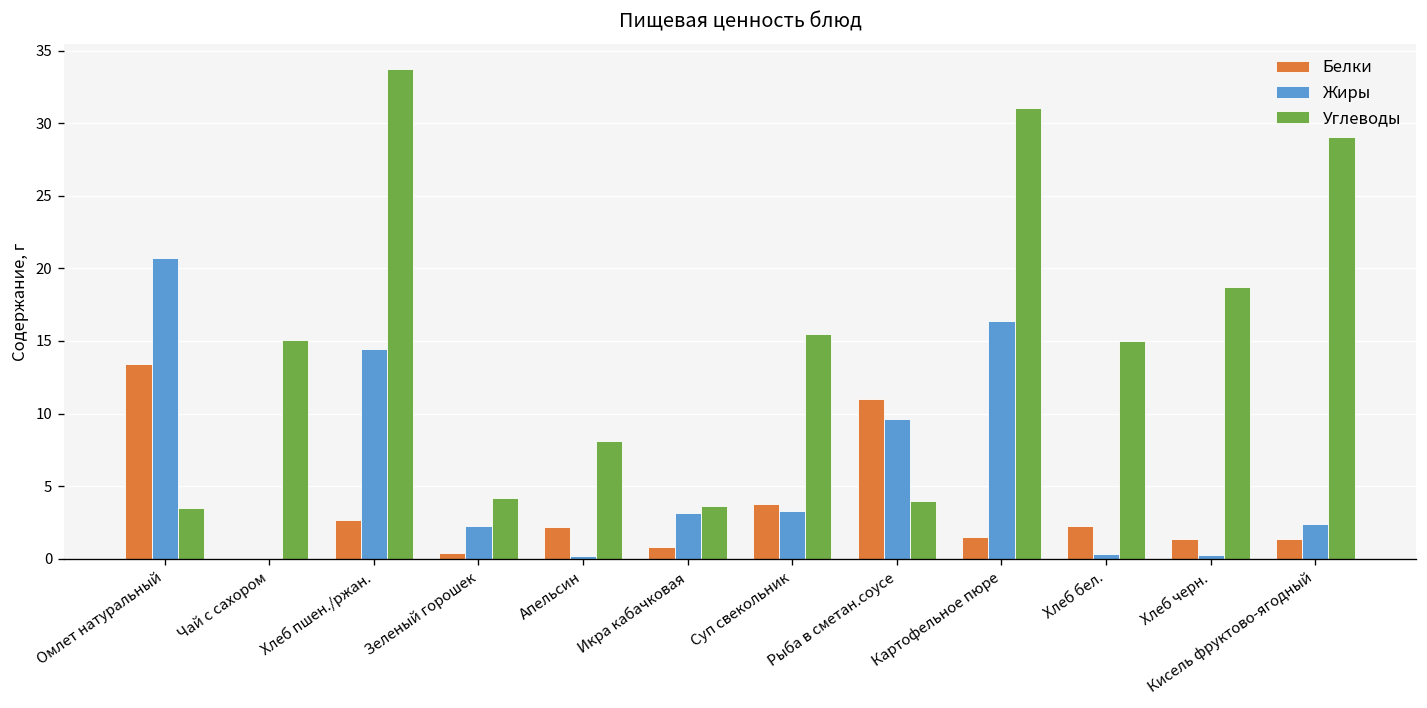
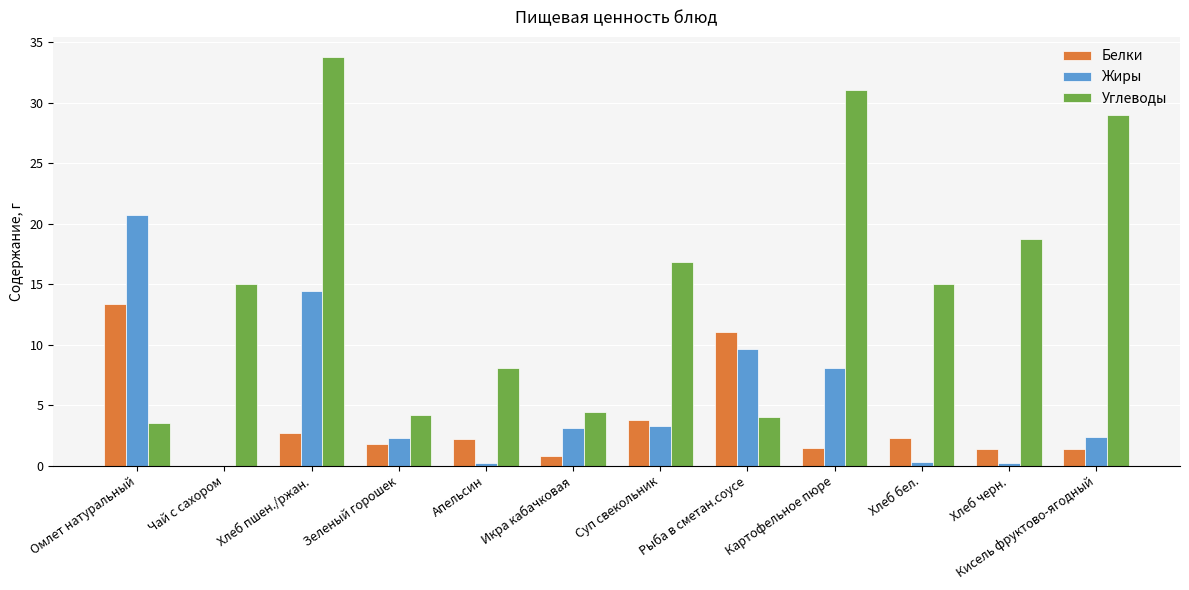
Белки, Зеленый горошек: 0.4 -> 1.8
Углеводы, Икра кабачковая: 3.6 -> 4.4
Углеводы, Суп свекольник: 15.5 -> 16.8
Жиры, Картофельное пюре: 16.4 -> 8.1
